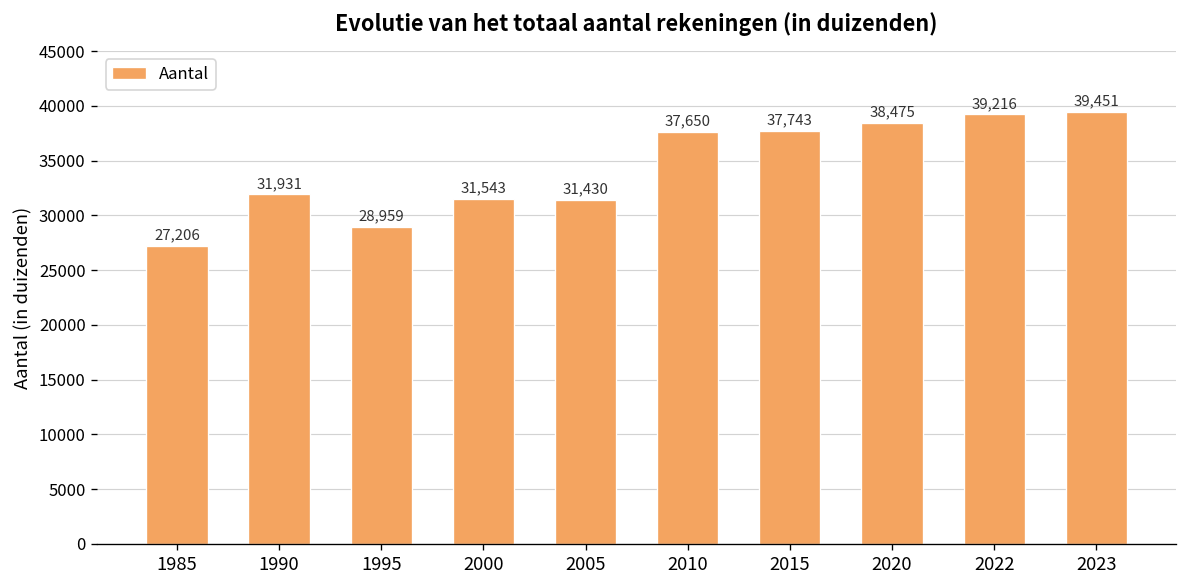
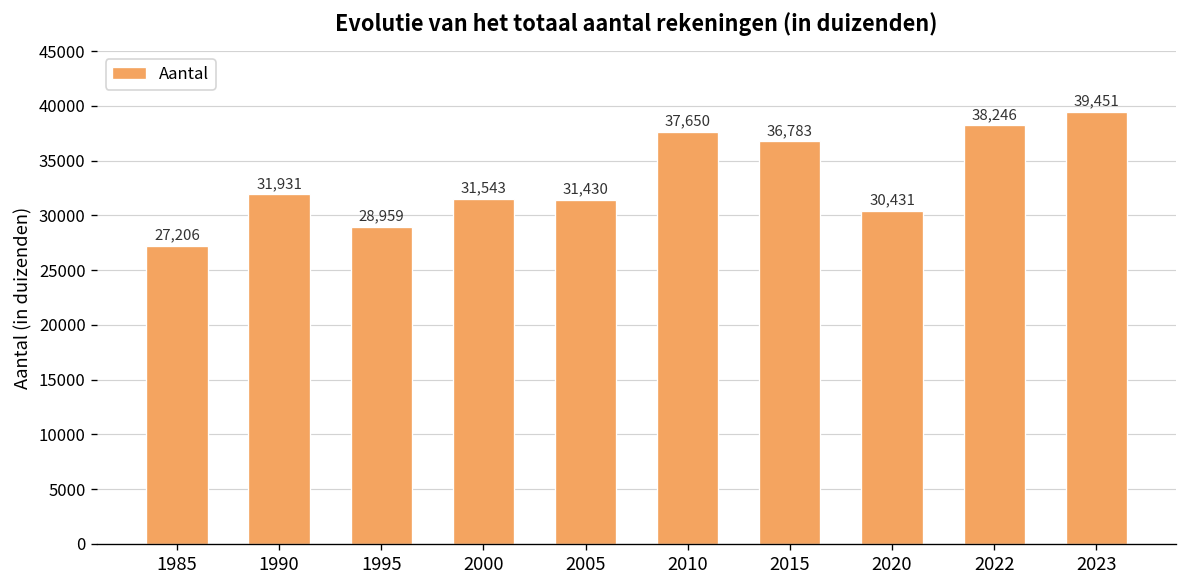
2015: 37,743 -> 36,783
2020: 38,475 -> 30,431
2022: 39,216 -> 38,246
